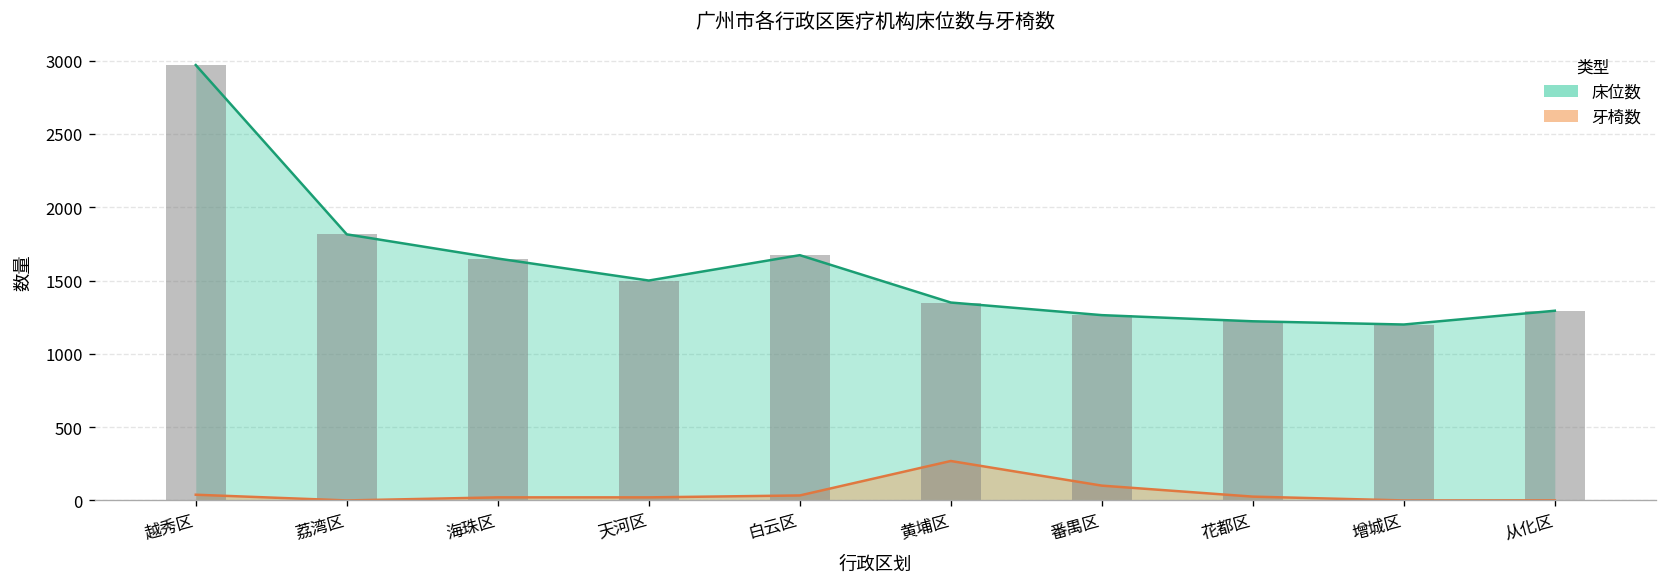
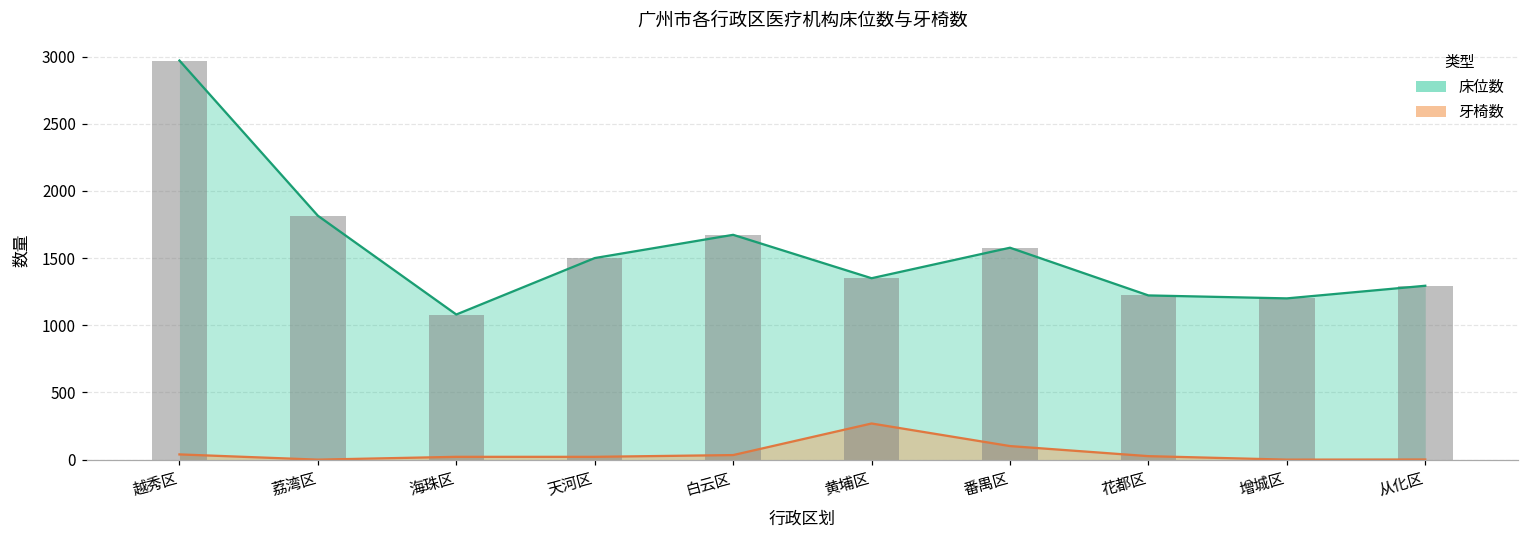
床位数, 海珠区: 1650 -> 1080
床位数, 番禺区: 1260 -> 1580
